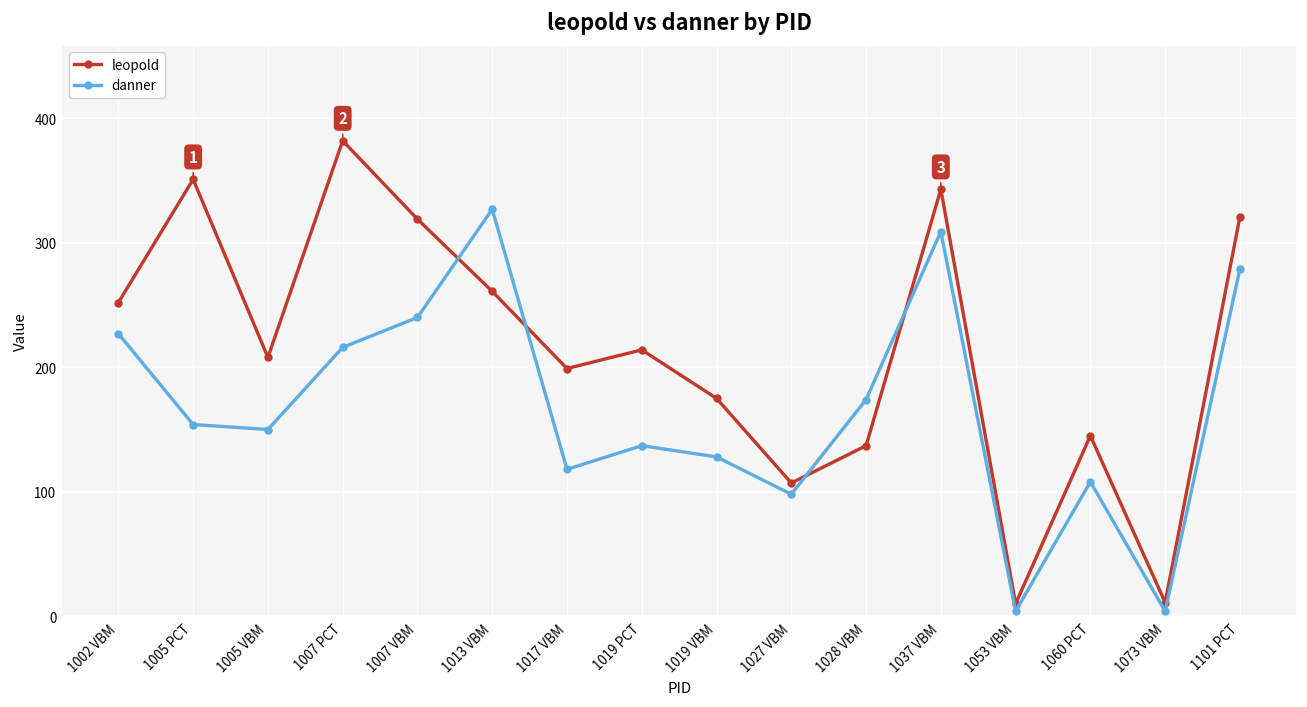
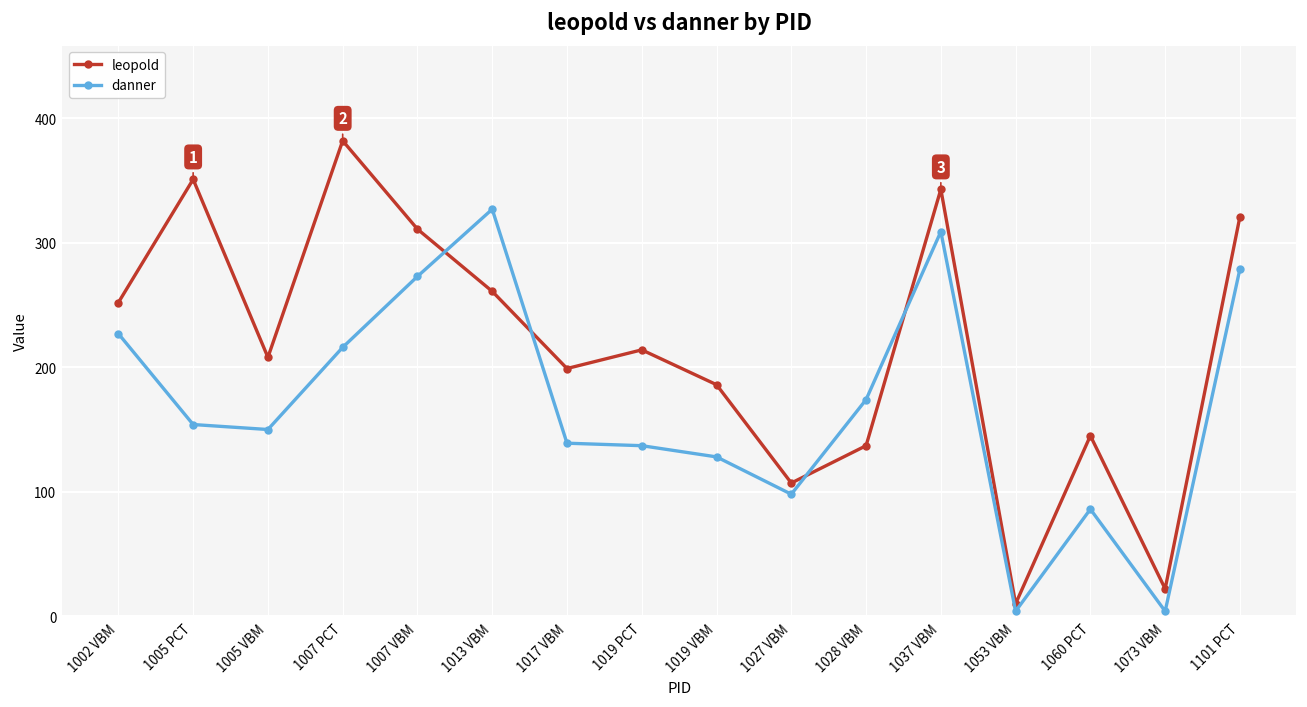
leopold, 1007 VBM: 319 -> 311
danner, 1007 VBM: 240 -> 273
danner, 1017 VBM: 118 -> 139
leopold, 1019 VBM: 175 -> 186
danner, 1060 PCT: 108 -> 86
leopold, 1073 VBM: 11 -> 22
